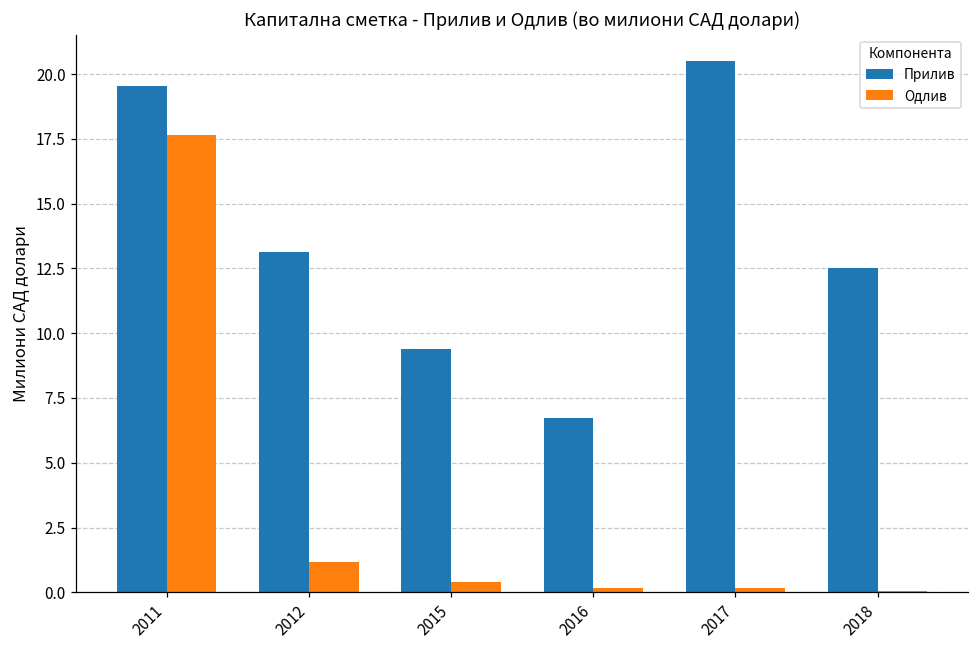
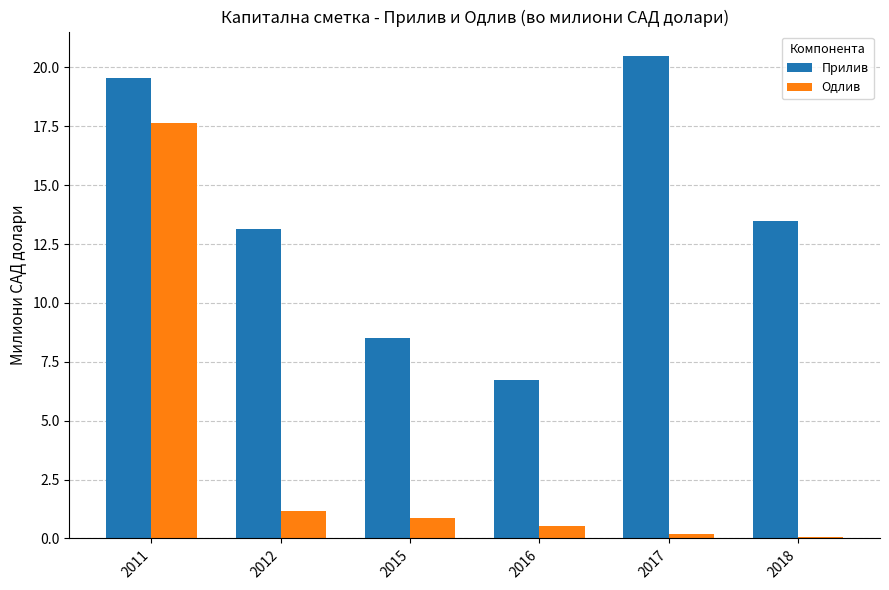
Прилив, 2015: 9.4 -> 8.5
Одлив, 2015: 0.4 -> 0.9
Одлив, 2016: 0.2 -> 0.5
Прилив, 2018: 12.5 -> 13.5
